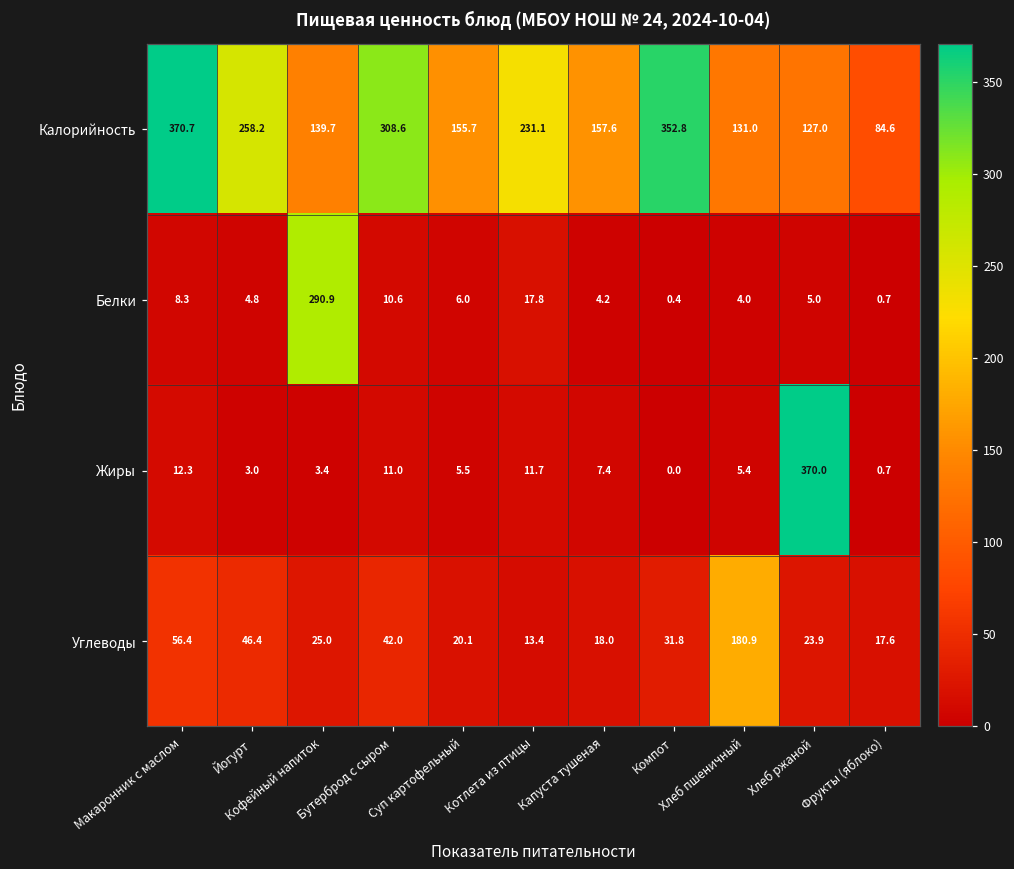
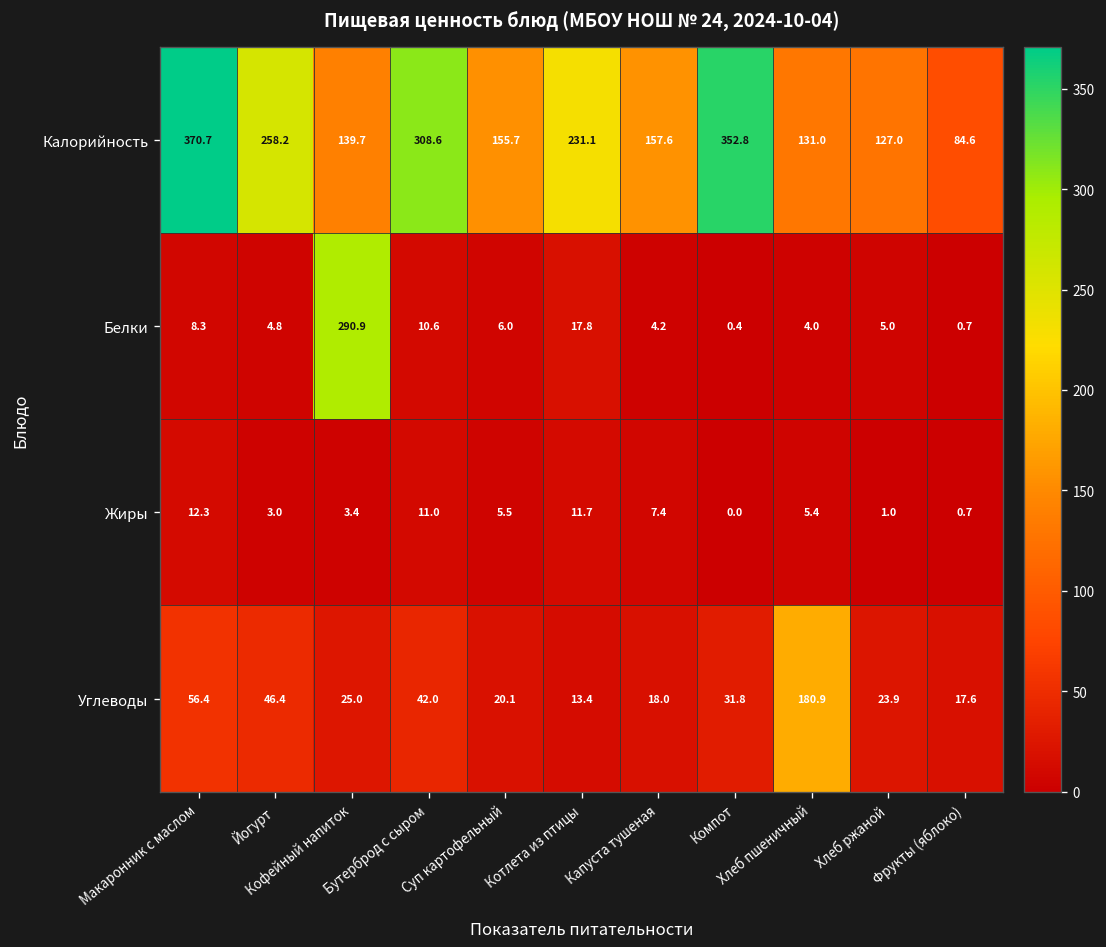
Жиры, Хлеб ржаной: 370.0 -> 1.0
